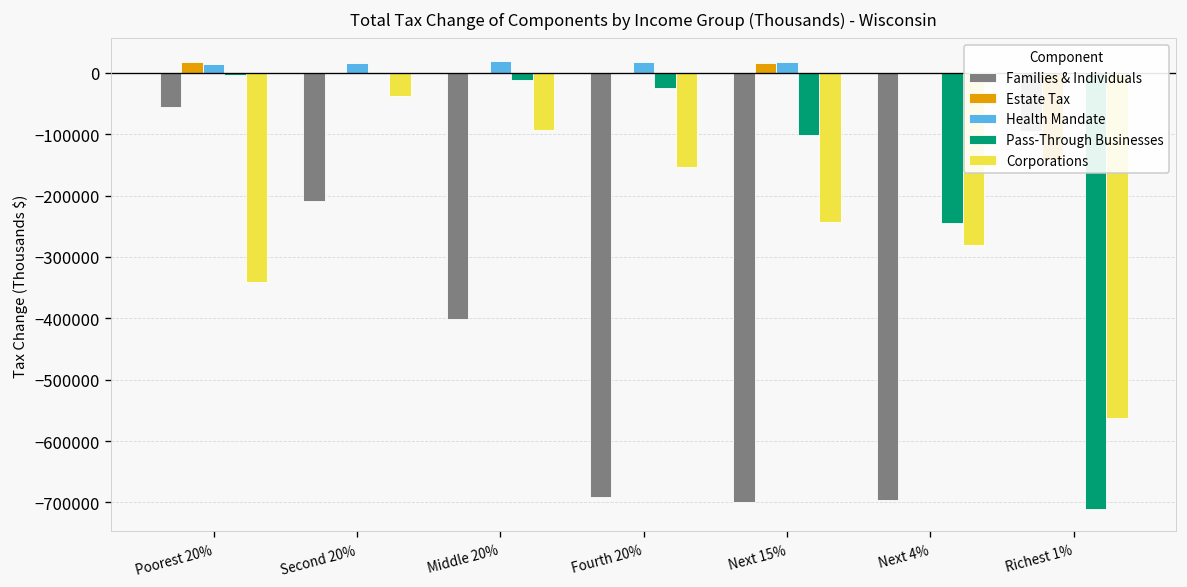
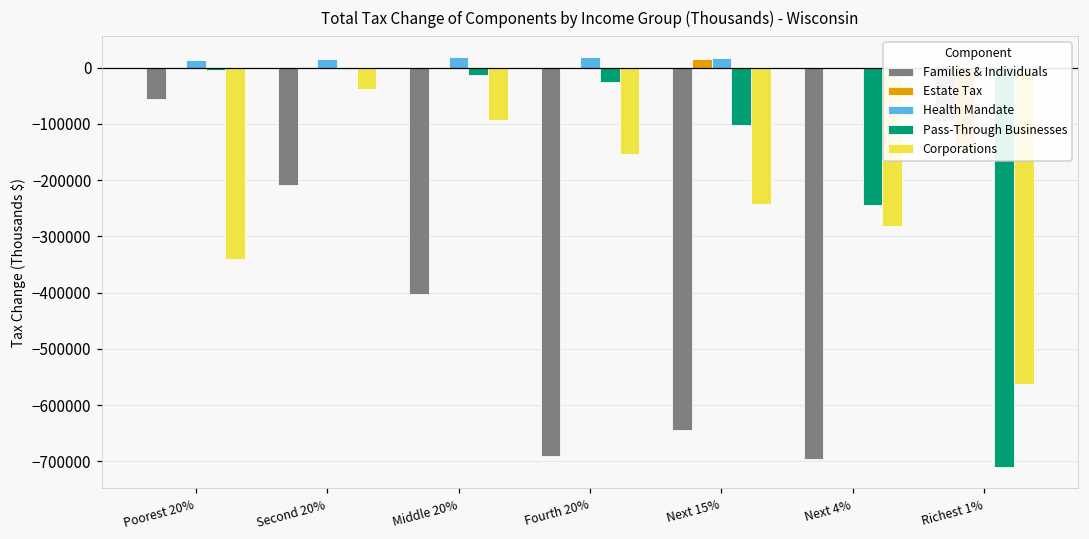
Estate Tax, Poorest 20%: 20000 -> 0
Families & Individuals, Next 15%: -700000 -> -640000
